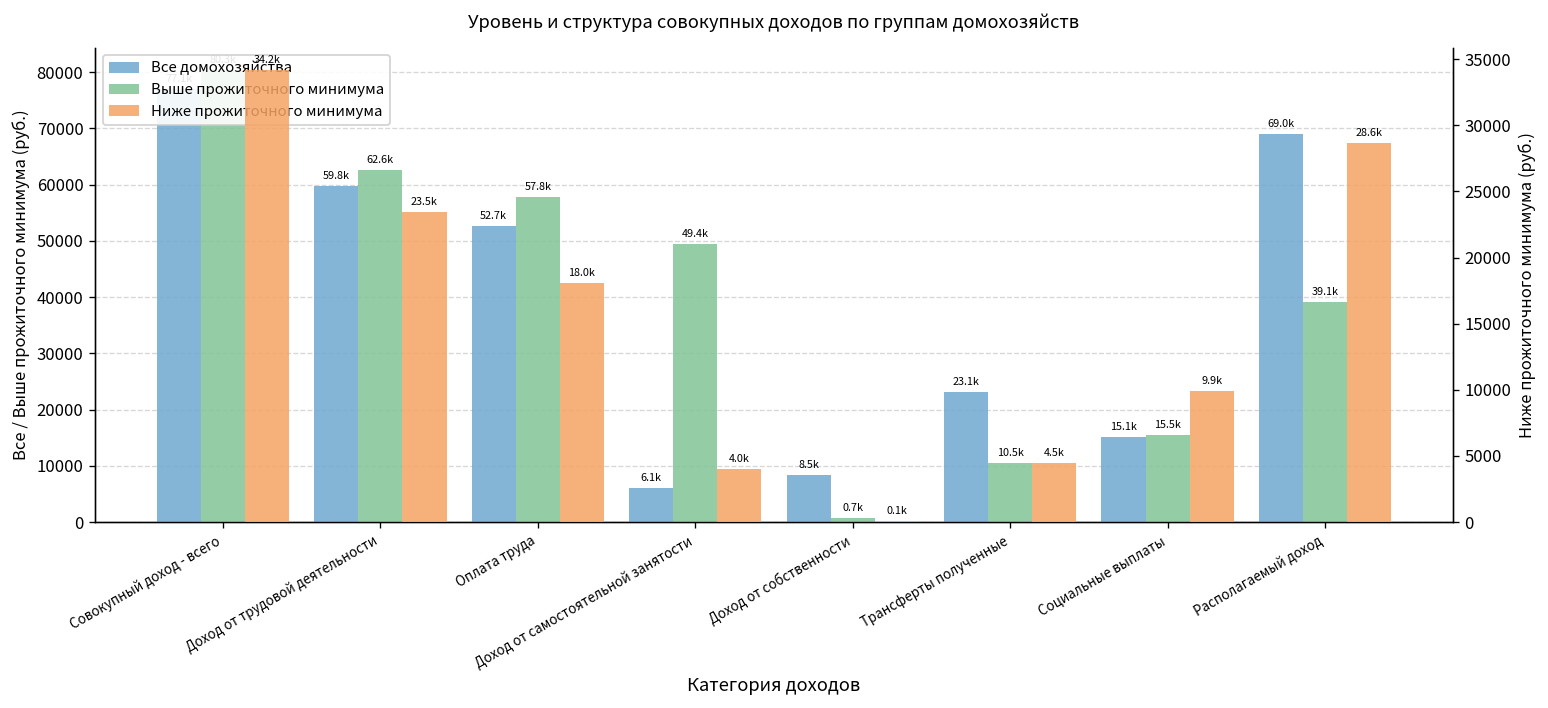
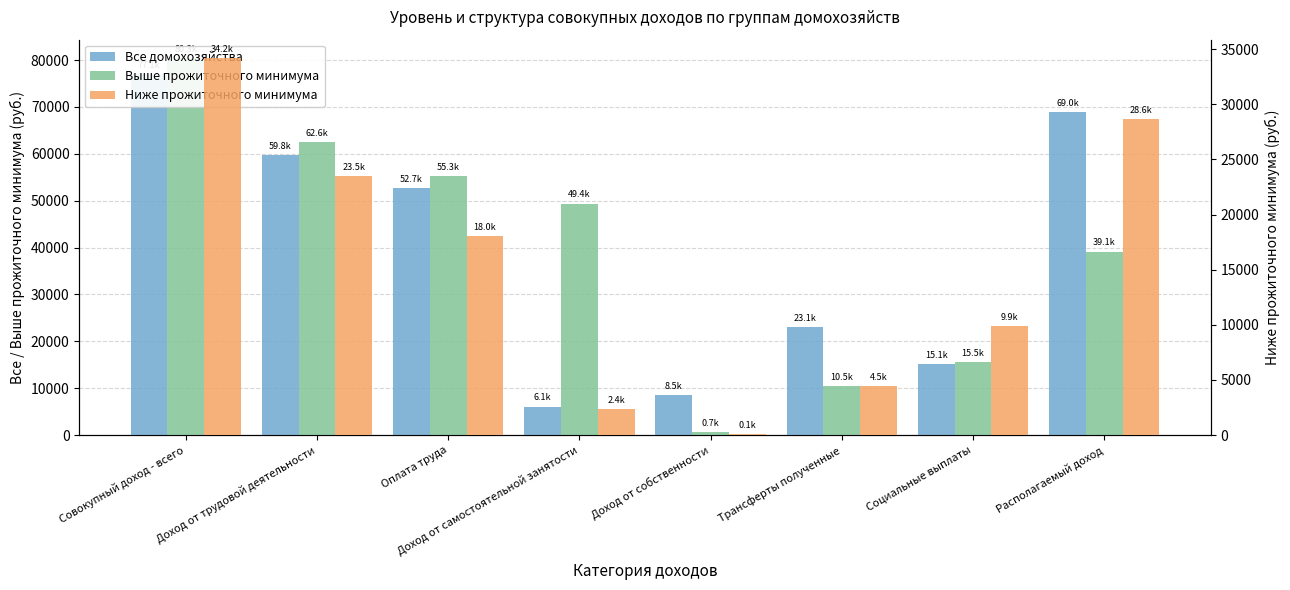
Выше прожиточного минимума, Оплата труда: 57.8k -> 55.3k
Ниже прожиточного минимума, Доход от самостоятельной занятости: 4.0k -> 2.4k
